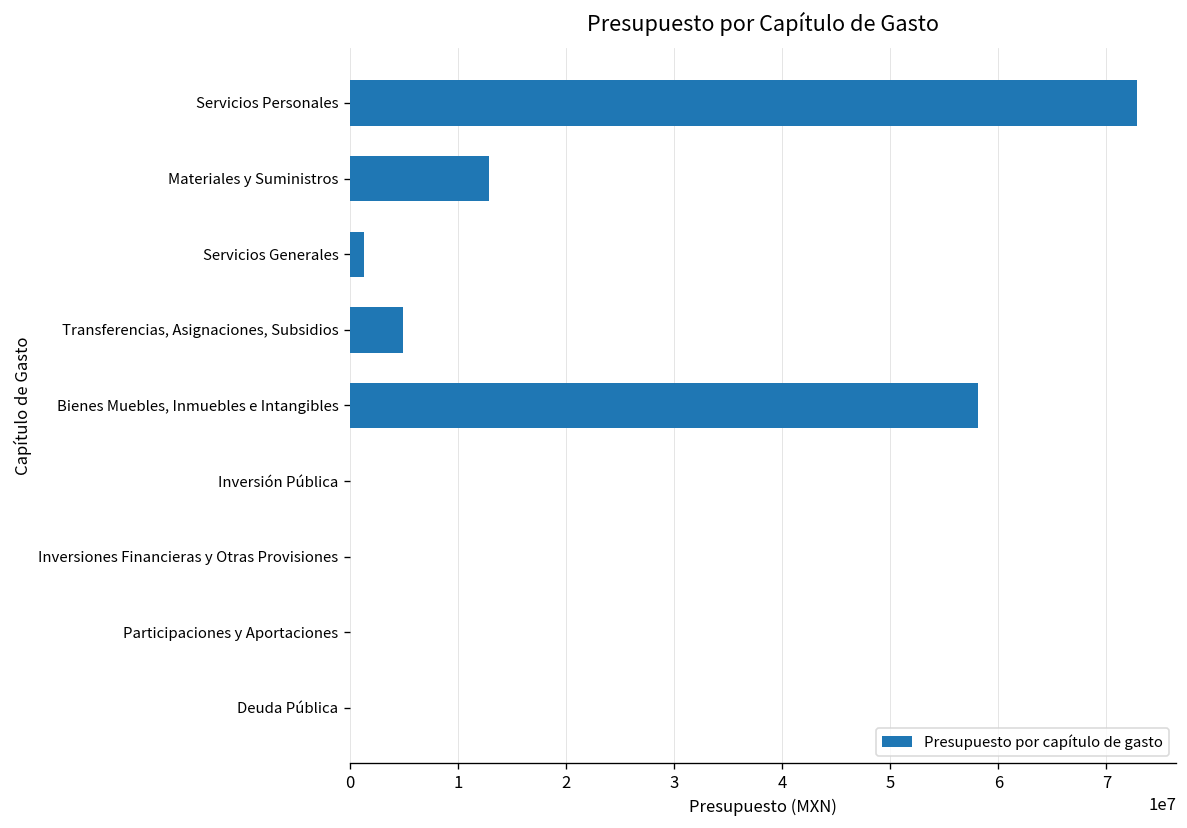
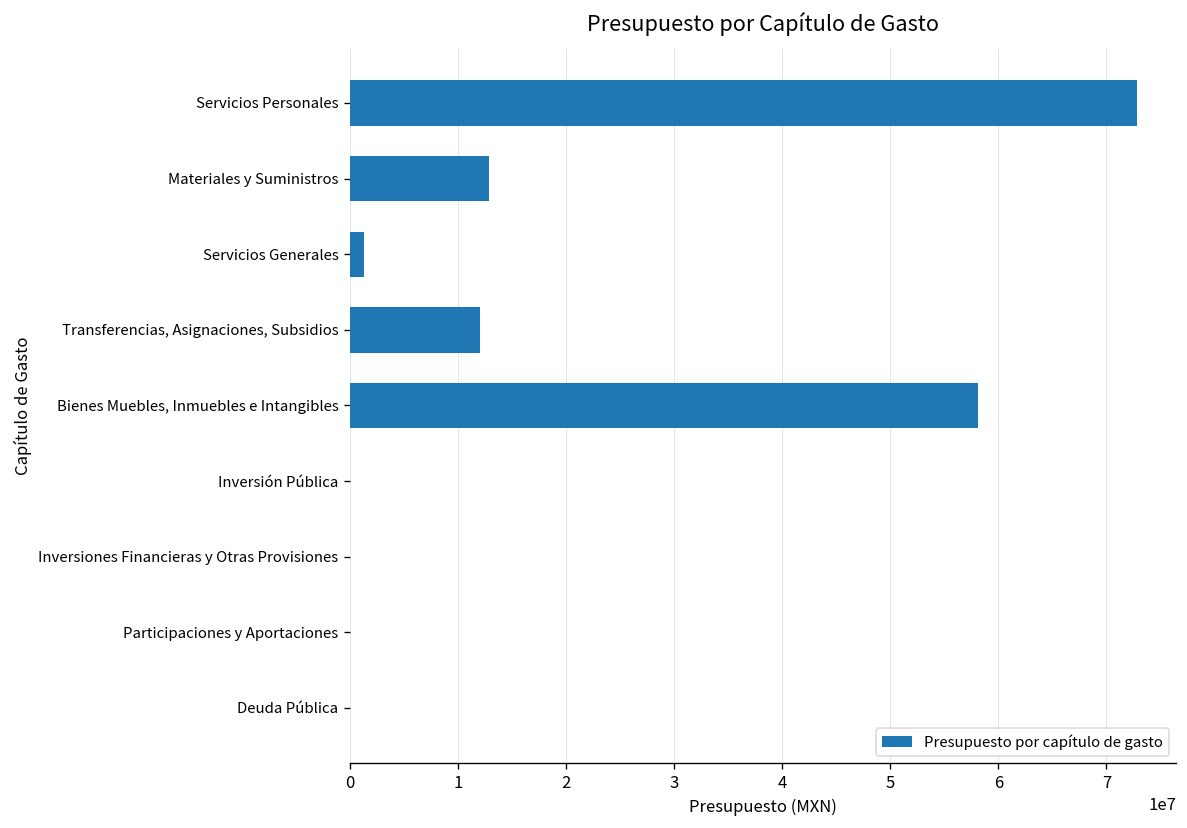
Transferencias, Asignaciones, Subsidios: 5000000 -> 12000000
